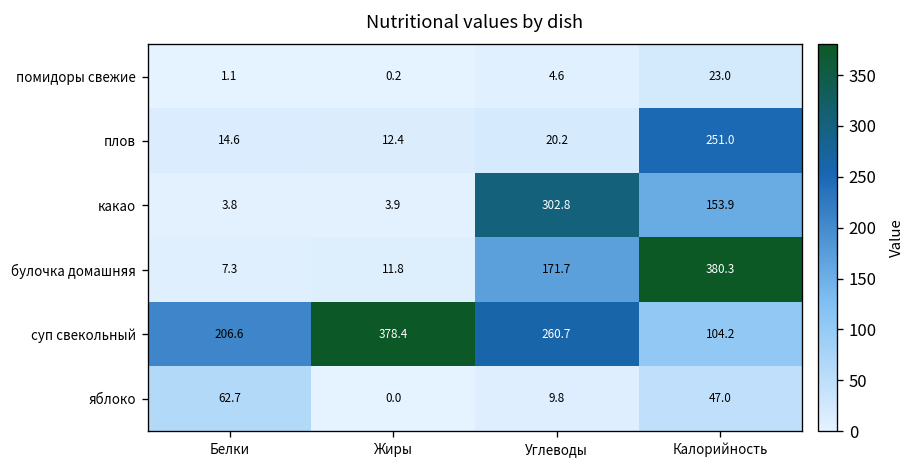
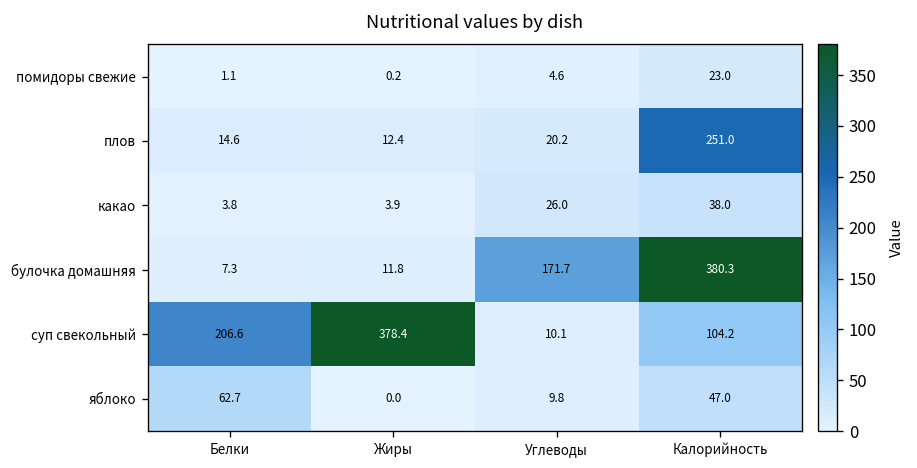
какао, Углеводы: 302.8 -> 26.0
какао, Калорийность: 153.9 -> 38.0
суп свекольный, Углеводы: 260.7 -> 10.1
